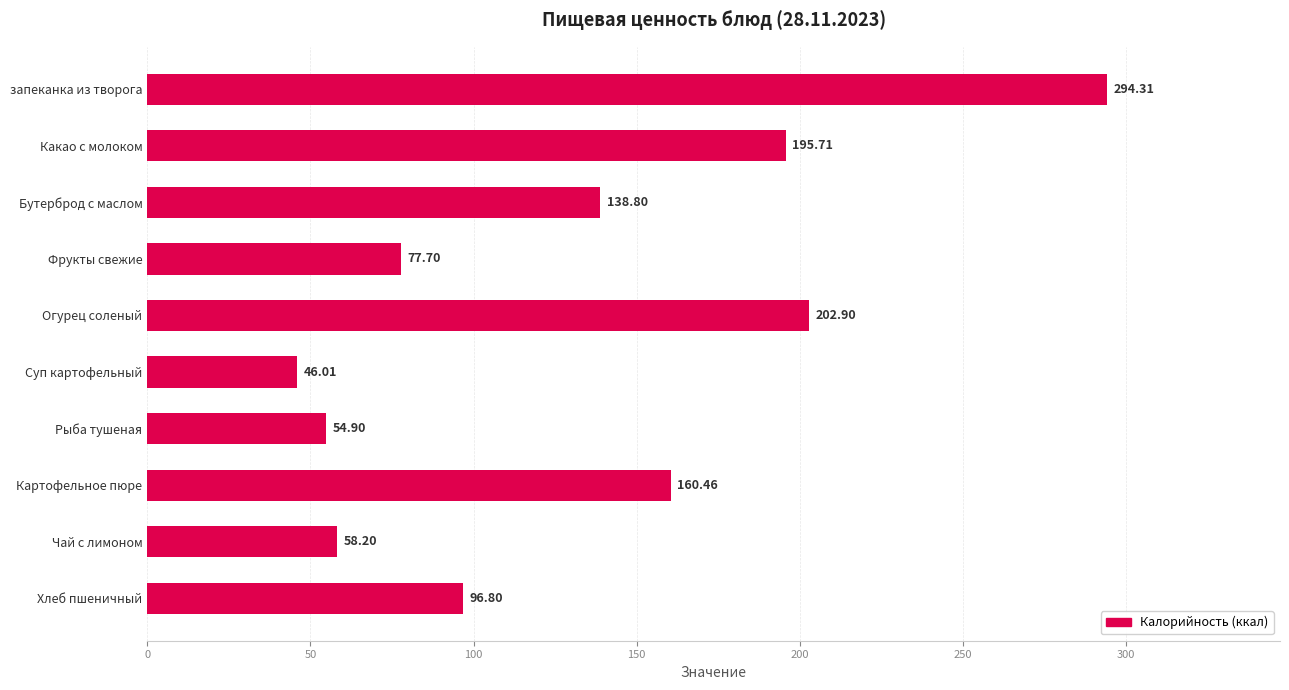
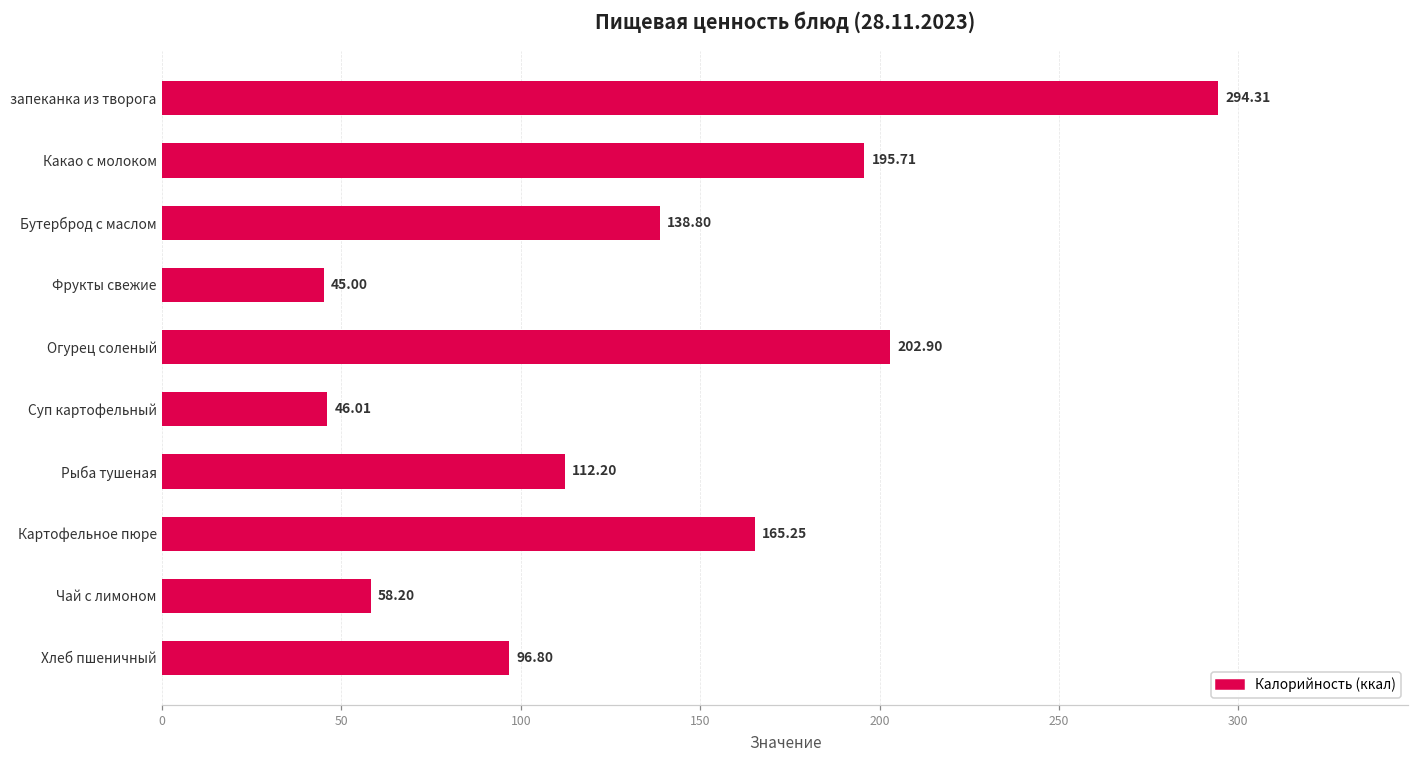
Фрукты свежие: 77.70 -> 45.00
Рыба тушеная: 54.90 -> 112.20
Картофельное пюре: 160.46 -> 165.25
